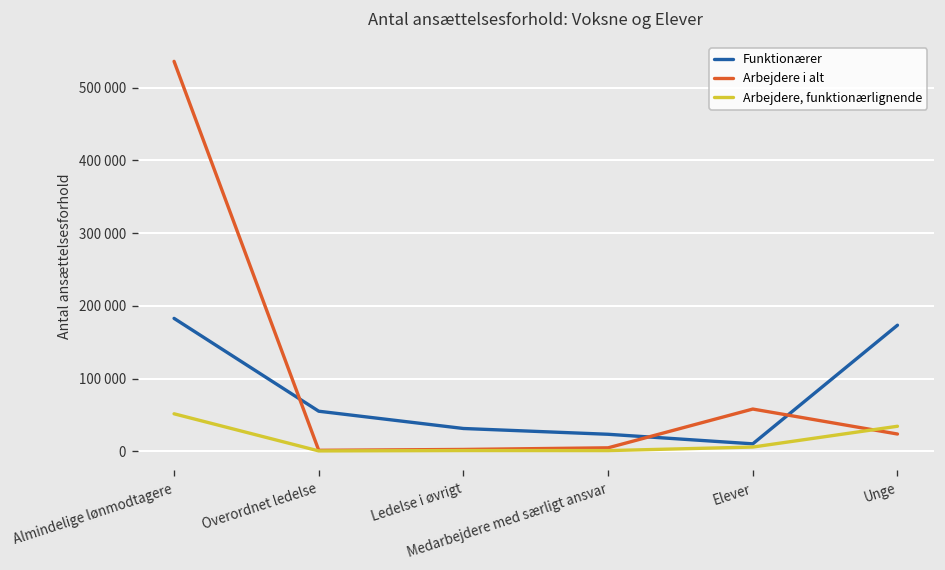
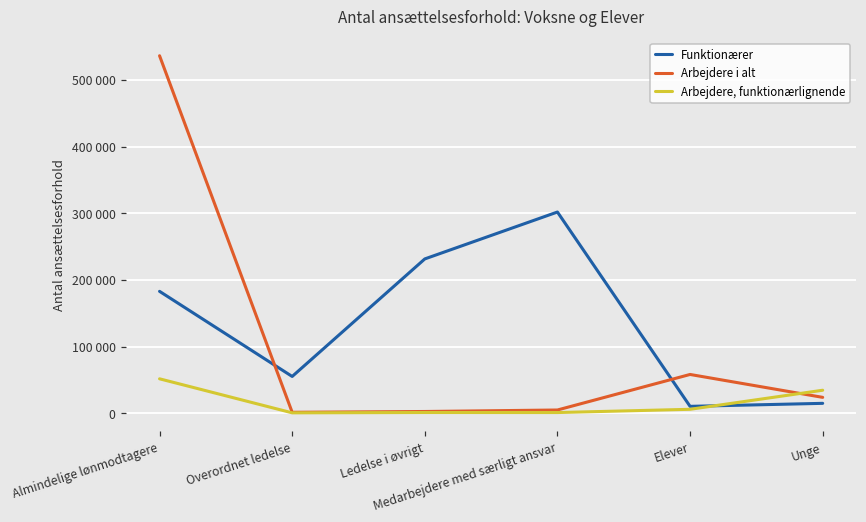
Funktionærer, Ledelse i øvrigt: 30000 -> 230000
Funktionærer, Medarbejdere med særligt ansvar: 20000 -> 300000
Funktionærer, Unge: 170000 -> 20000
